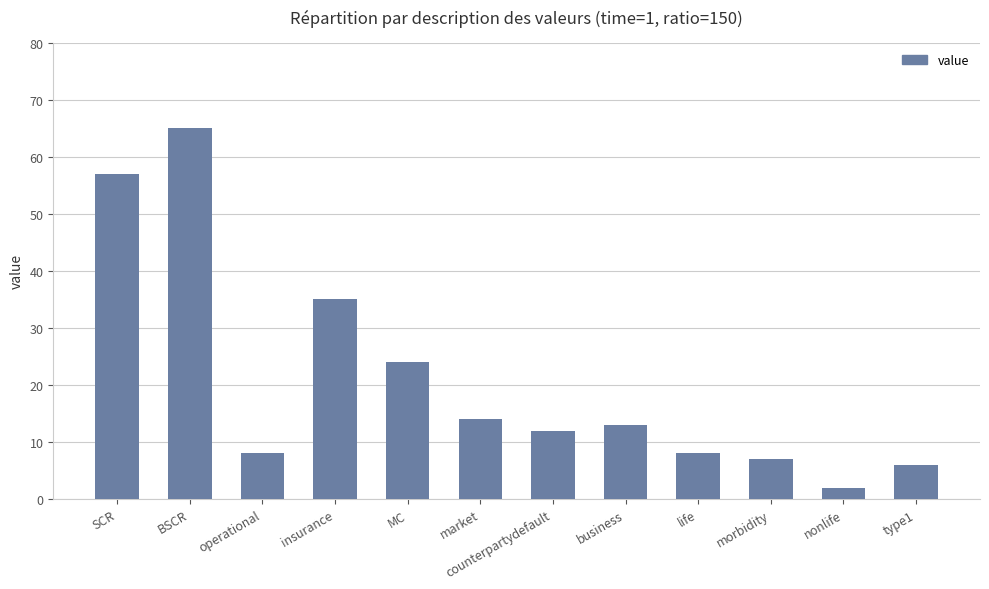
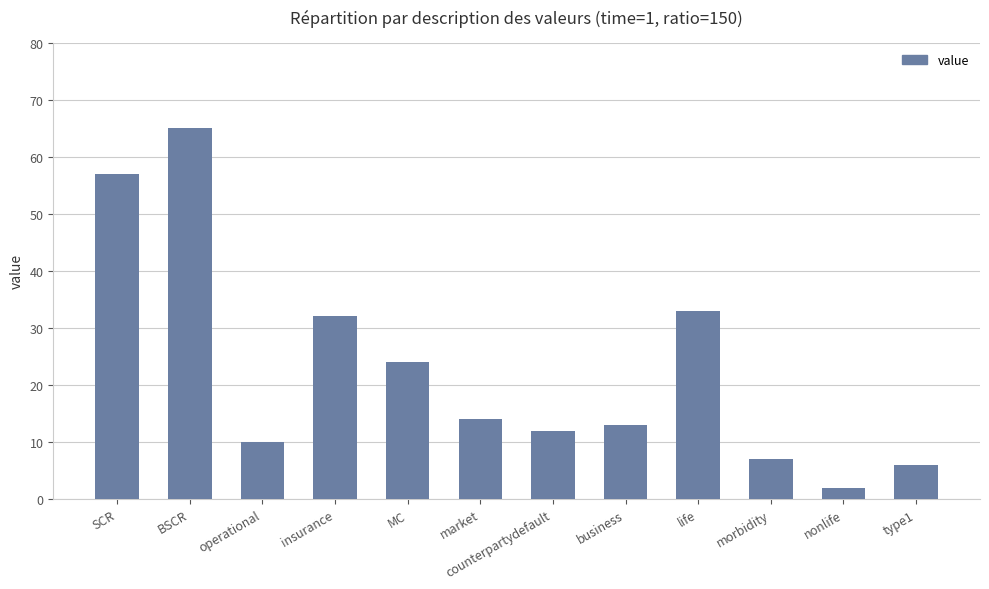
operational: 8 -> 10
insurance: 35 -> 32
life: 8 -> 33
